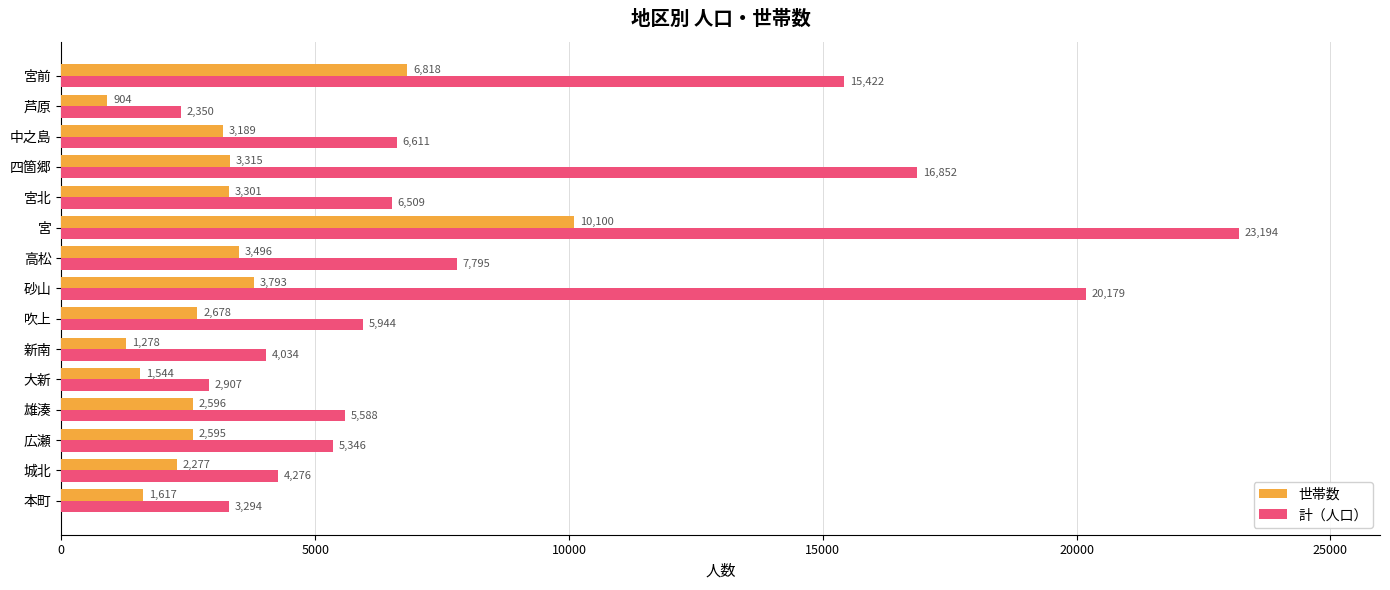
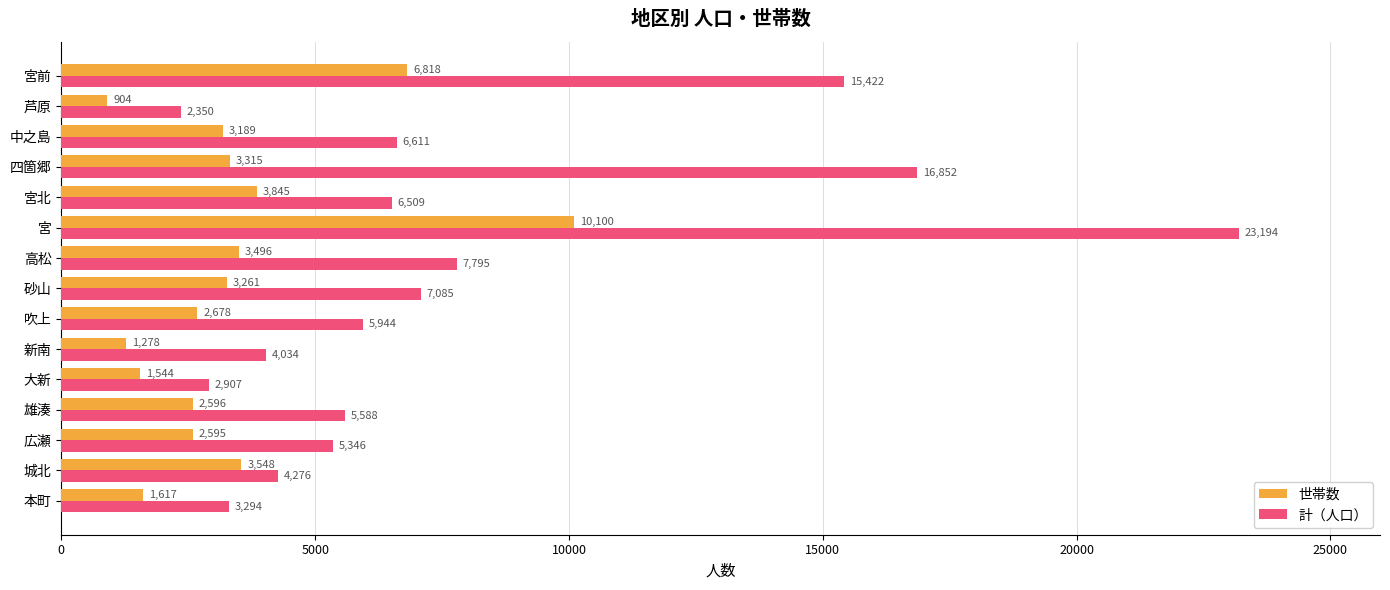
世帯数, 宮北: 3,301 -> 3,845
世帯数, 砂山: 3,793 -> 3,261
計（人口）, 砂山: 20,179 -> 7,085
世帯数, 城北: 2,277 -> 3,548
